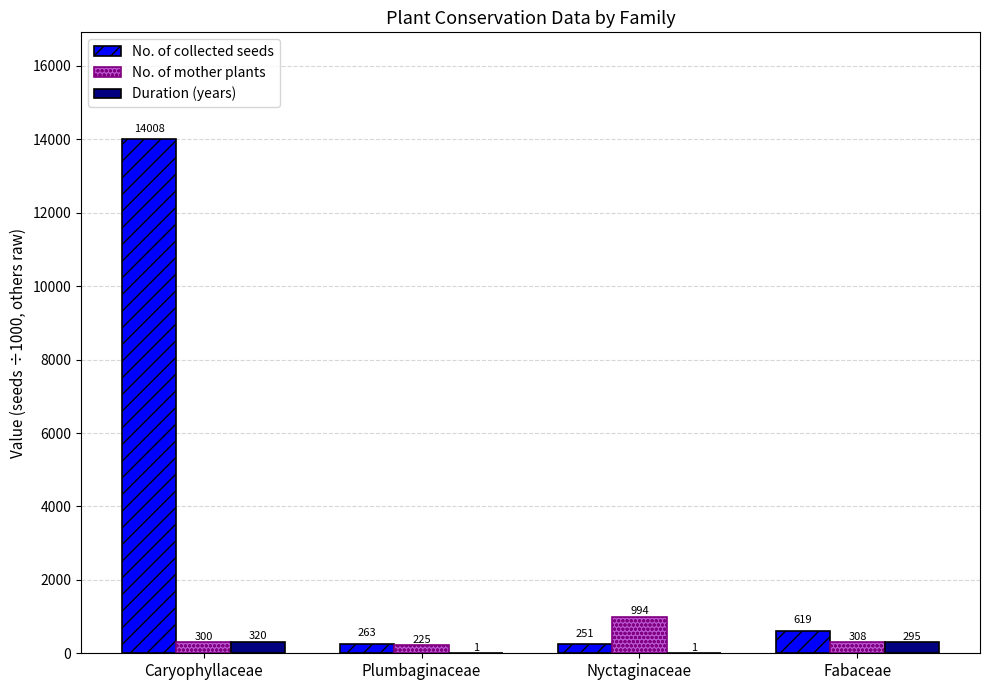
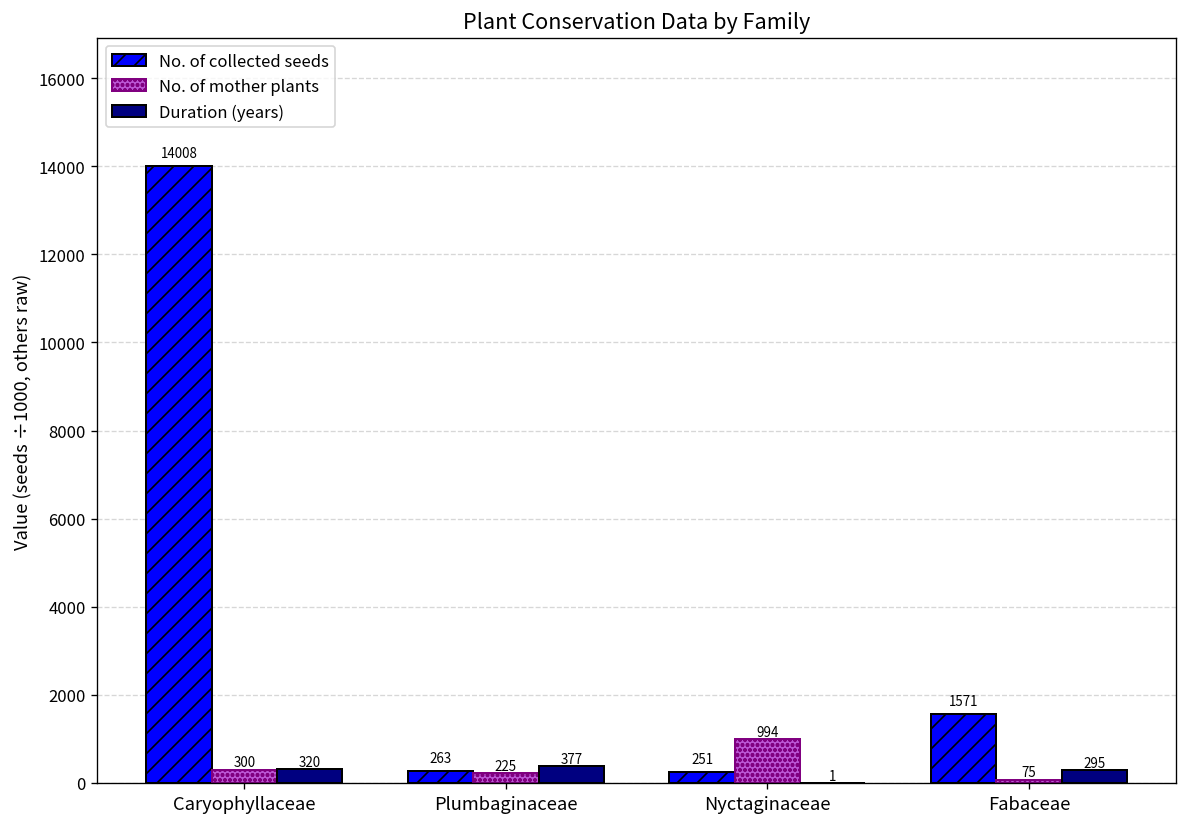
Duration (years), Plumbaginaceae: 1 -> 377
No. of collected seeds, Fabaceae: 619 -> 1571
No. of mother plants, Fabaceae: 308 -> 75
